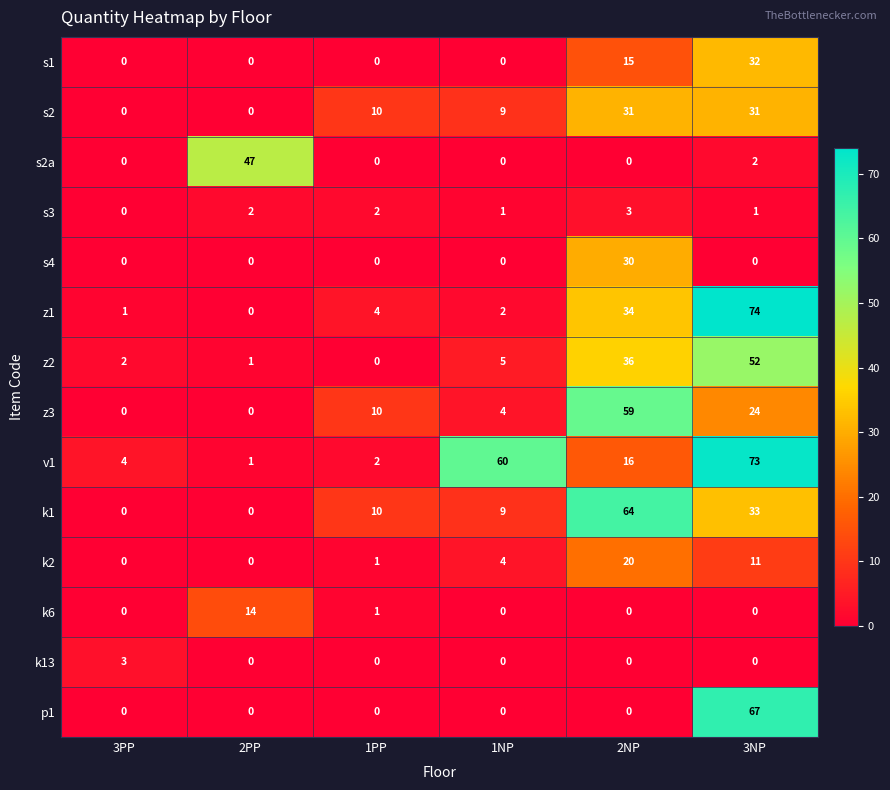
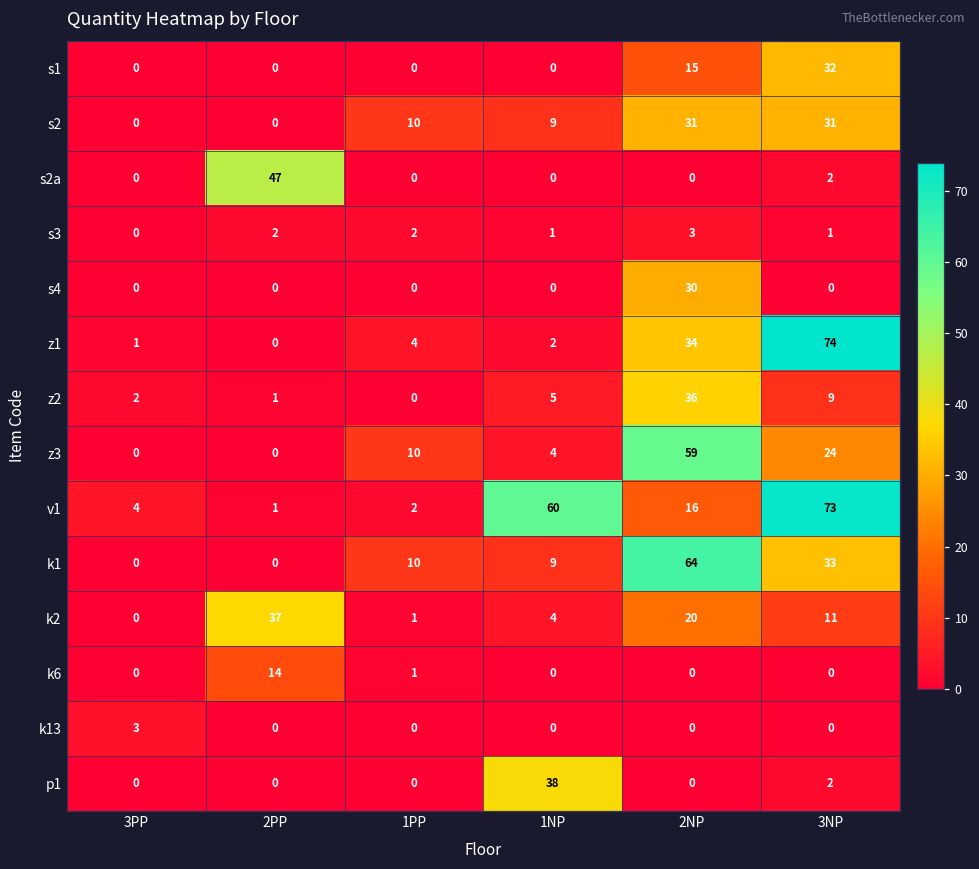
z2, 3NP: 52 -> 9
k2, 2PP: 0 -> 37
p1, 1NP: 0 -> 38
p1, 3NP: 67 -> 2
